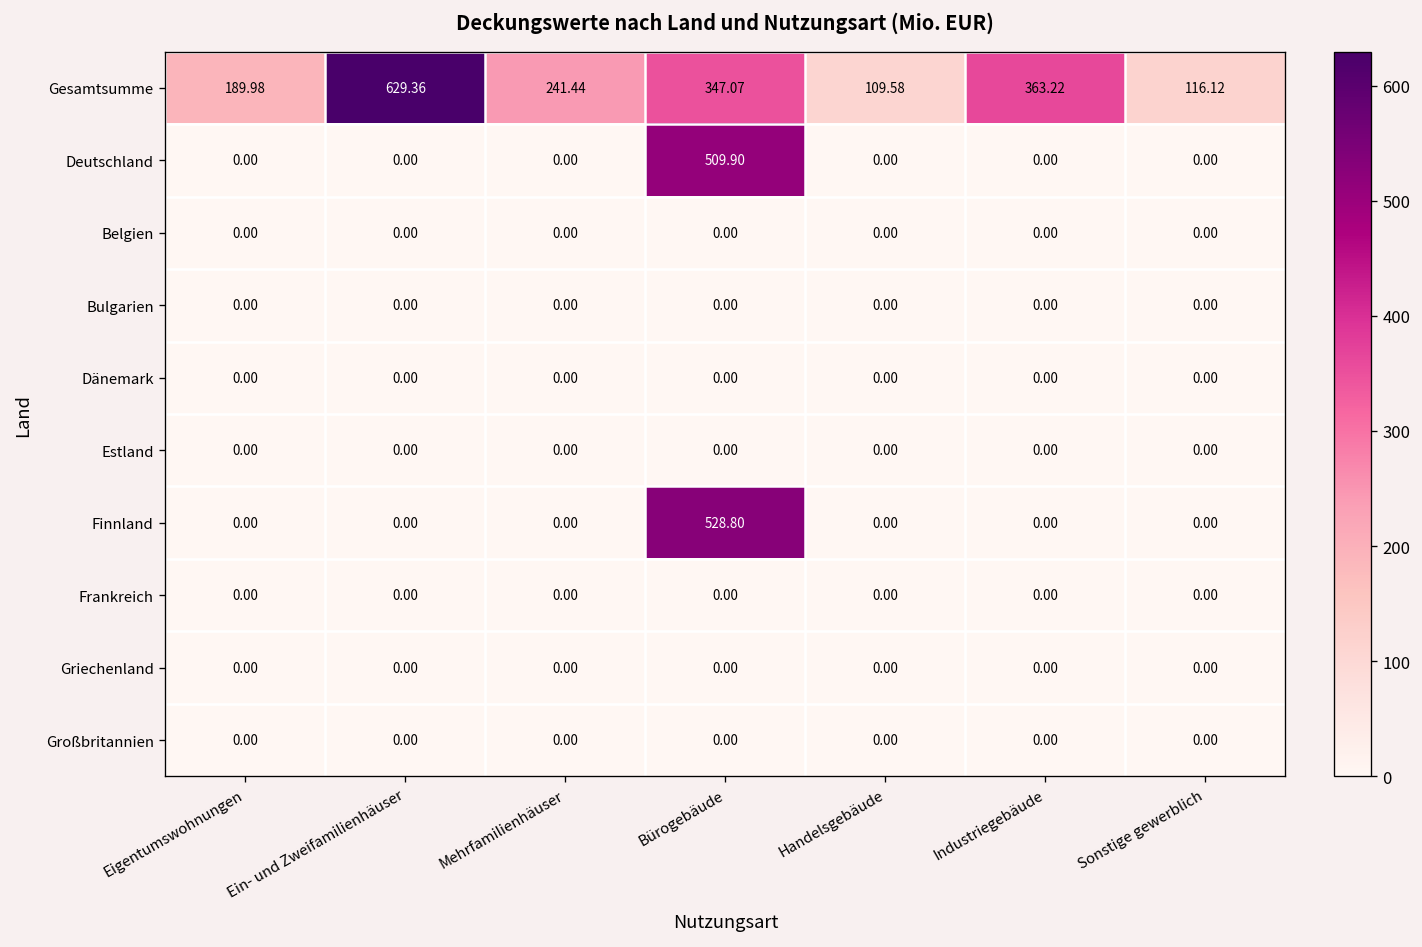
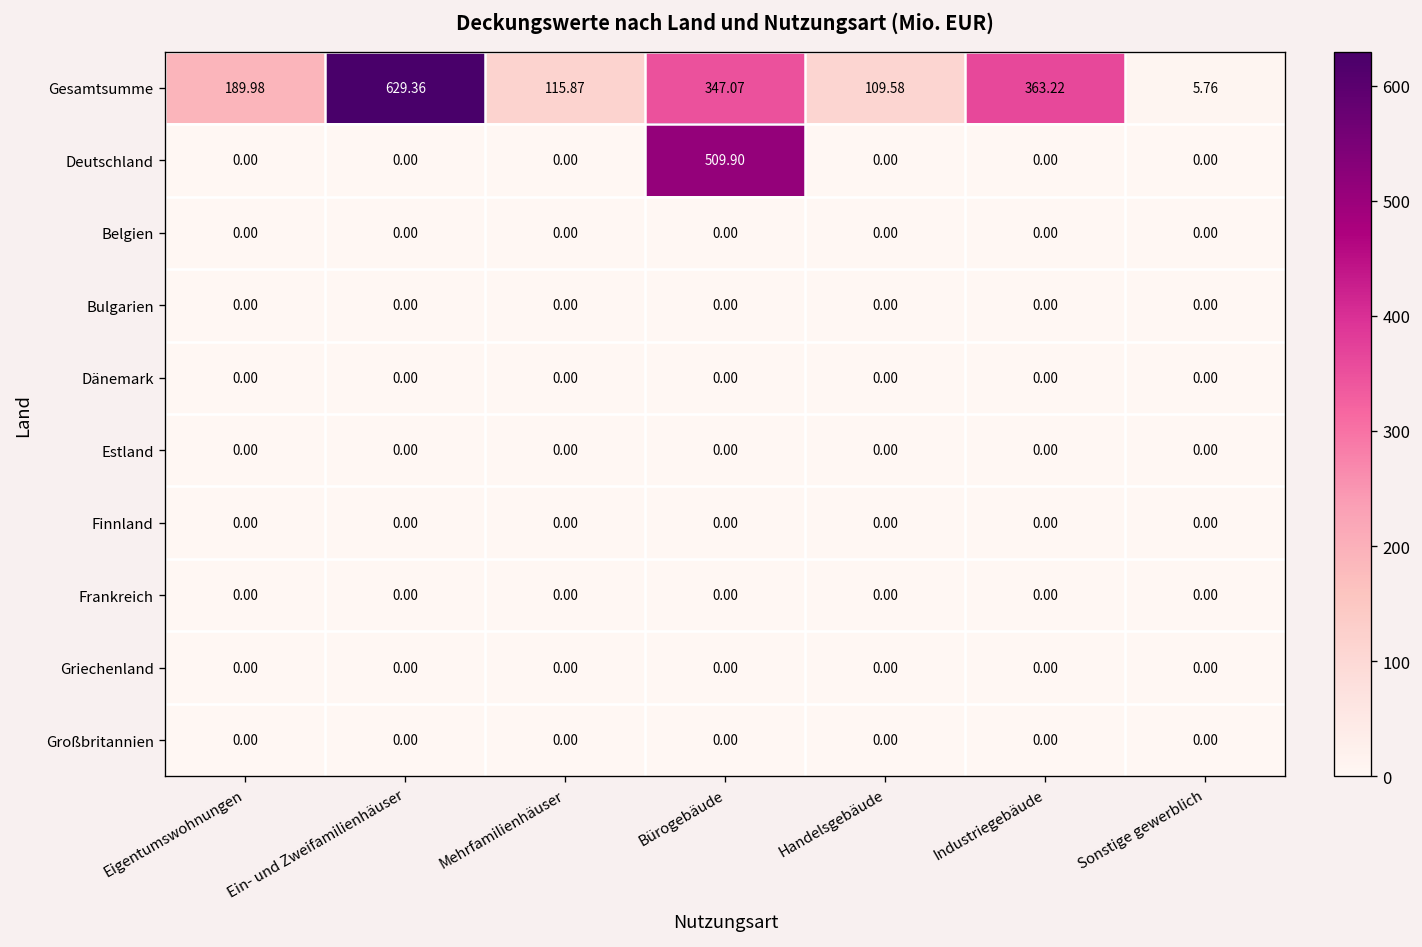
Gesamtsumme, Mehrfamilienhäuser: 241.44 -> 115.87
Gesamtsumme, Sonstige gewerblich: 116.12 -> 5.76
Finnland, Bürogebäude: 528.80 -> 0.00
